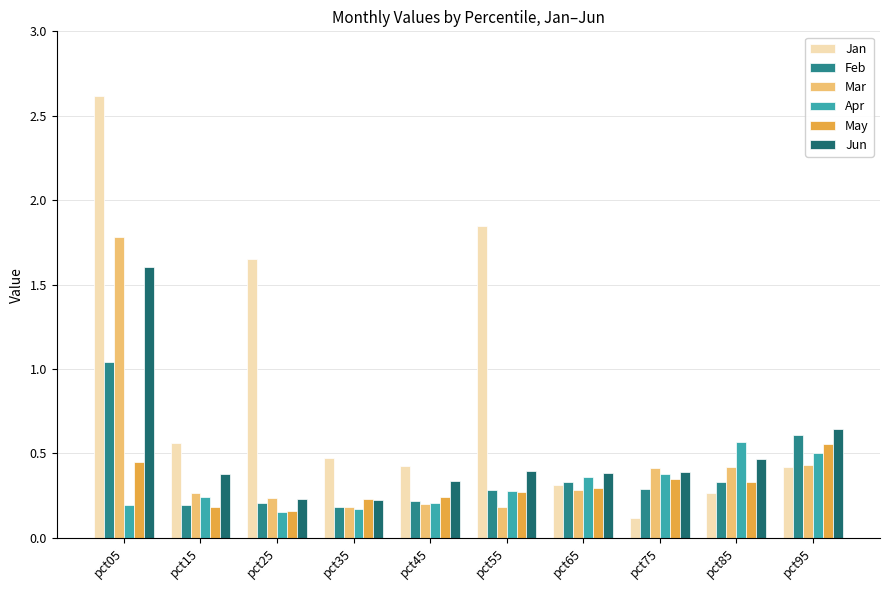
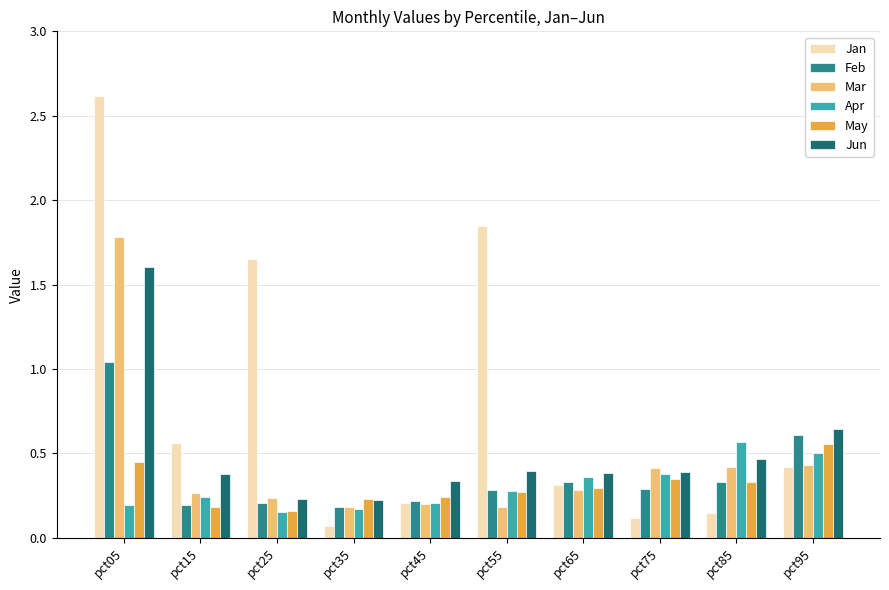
Jan, pct35: 0.47 -> 0.07
Jan, pct45: 0.42 -> 0.21
Jan, pct85: 0.26 -> 0.15
